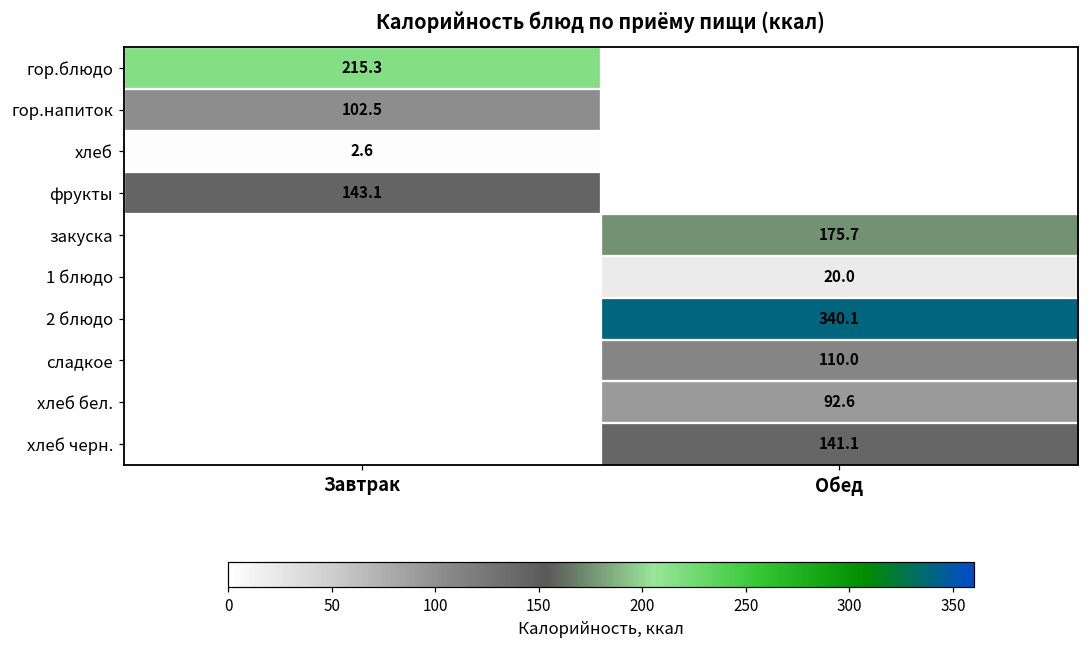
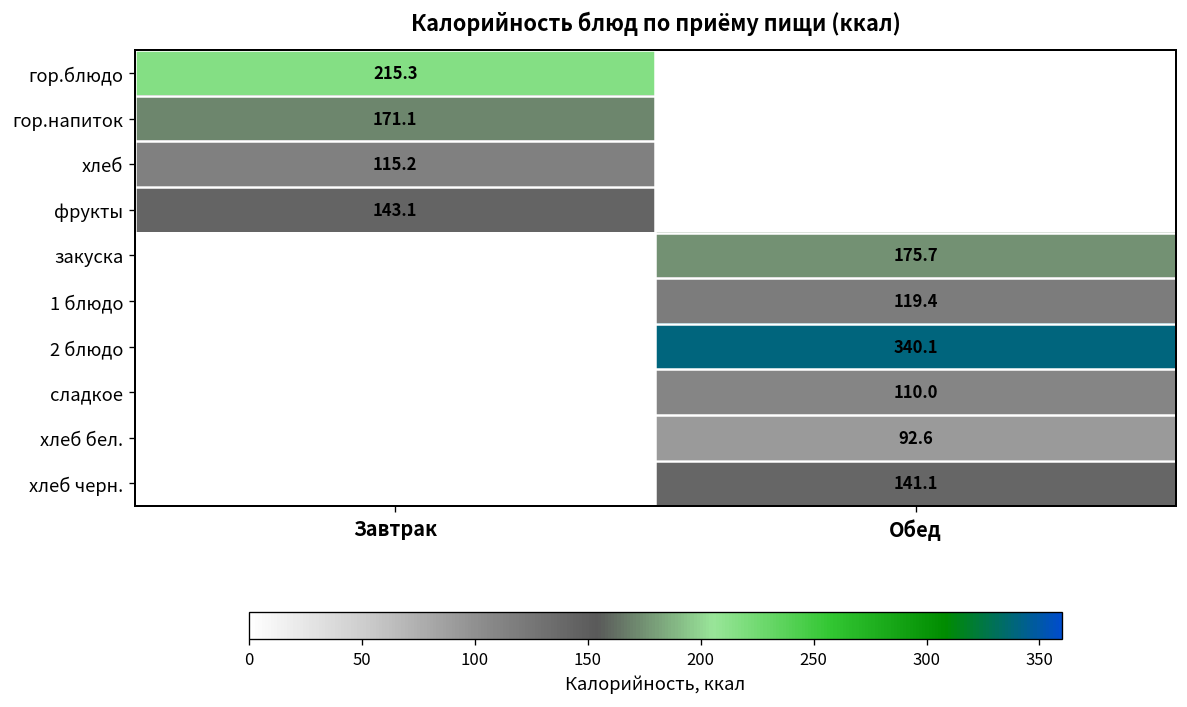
гор.напиток, Завтрак: 102.5 -> 171.1
хлеб, Завтрак: 2.6 -> 115.2
1 блюдо, Обед: 20.0 -> 119.4
